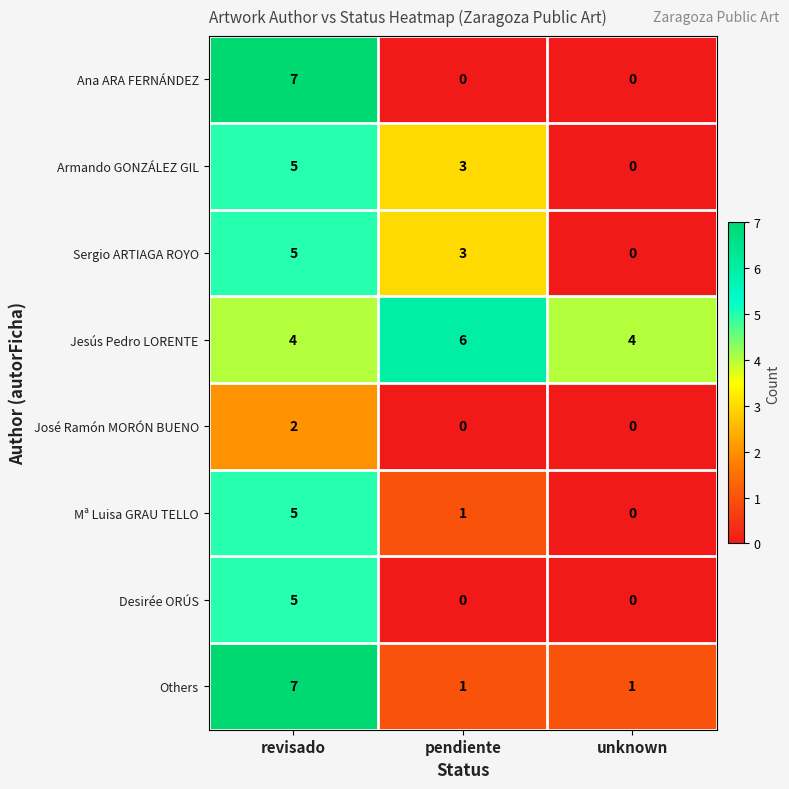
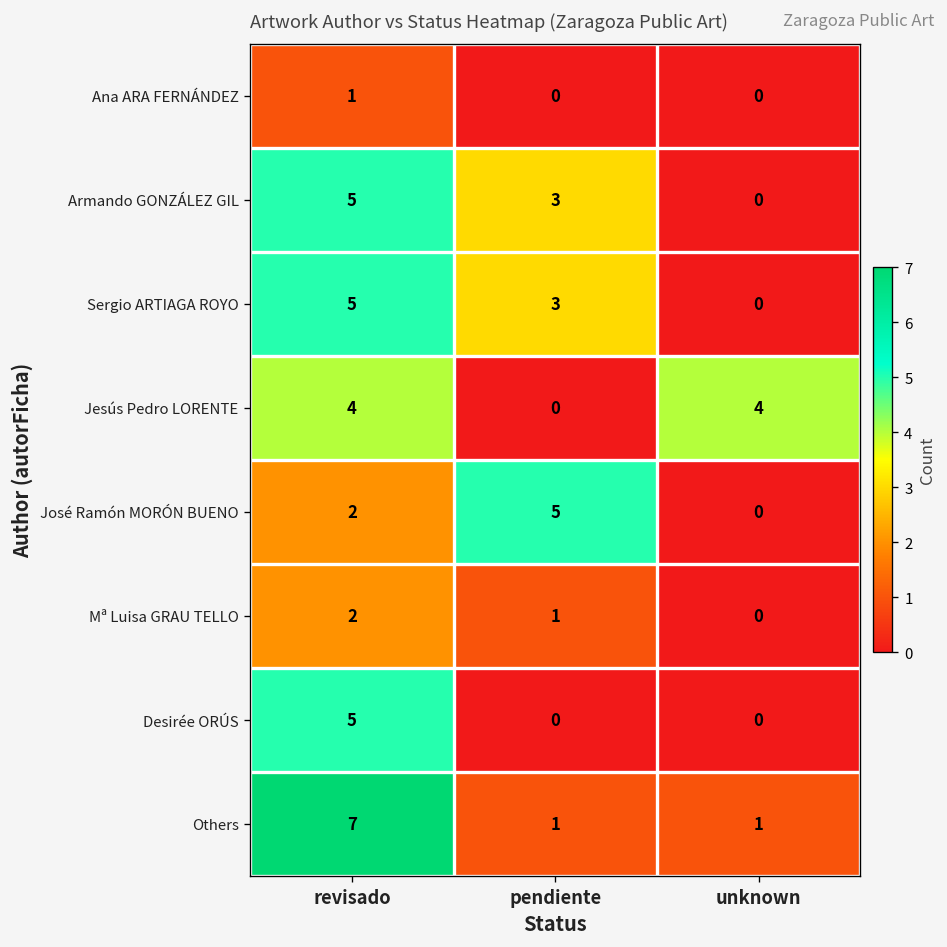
Ana ARA FERNÁNDEZ, revisado: 7 -> 1
Jesús Pedro LORENTE, pendiente: 6 -> 0
José Ramón MORÓN BUENO, pendiente: 0 -> 5
Mª Luisa GRAU TELLO, revisado: 5 -> 2
